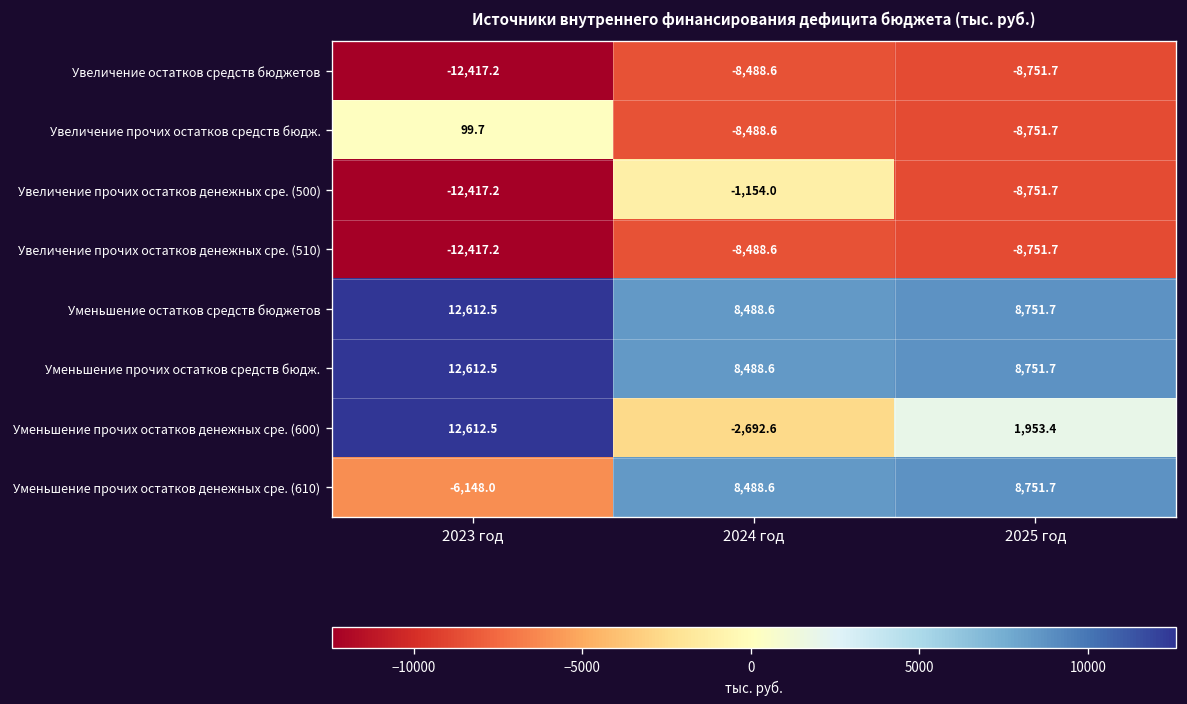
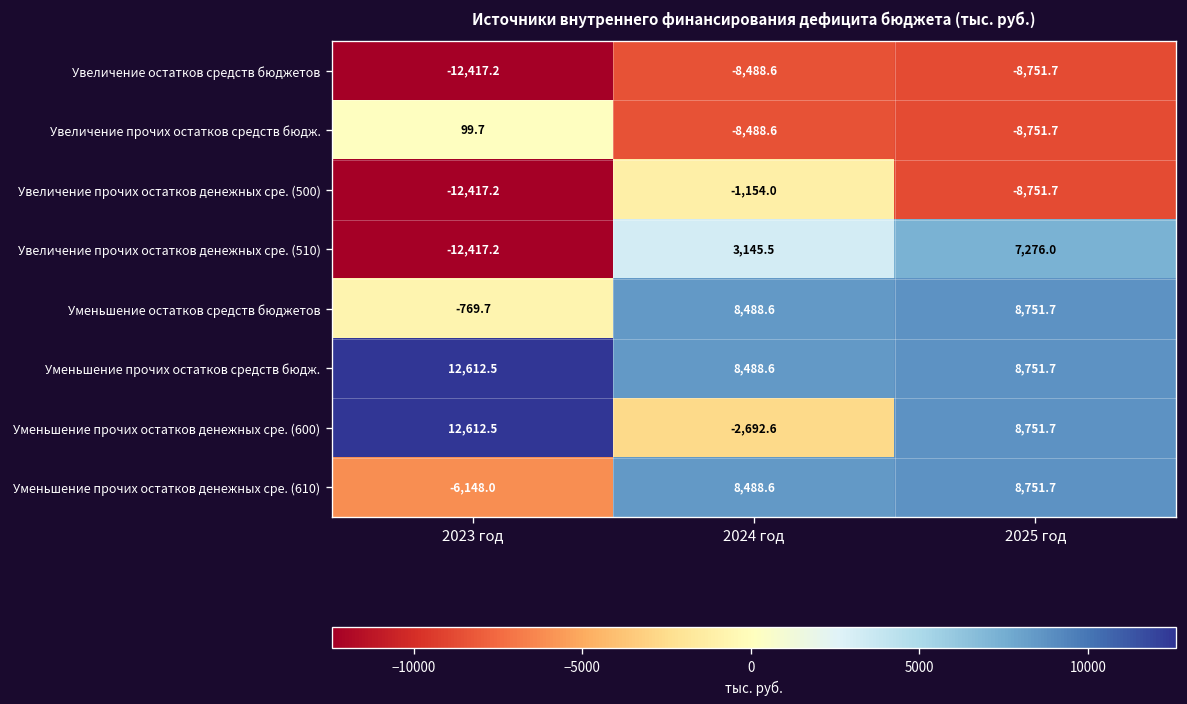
Увеличение прочих остатков денежных сре. (510), 2024 год: -8,488.6 -> 3,145.5
Увеличение прочих остатков денежных сре. (510), 2025 год: -8,751.7 -> 7,276.0
Уменьшение остатков средств бюджетов, 2023 год: 12,612.5 -> -769.7
Уменьшение прочих остатков денежных сре. (600), 2025 год: 1,953.4 -> 8,751.7
